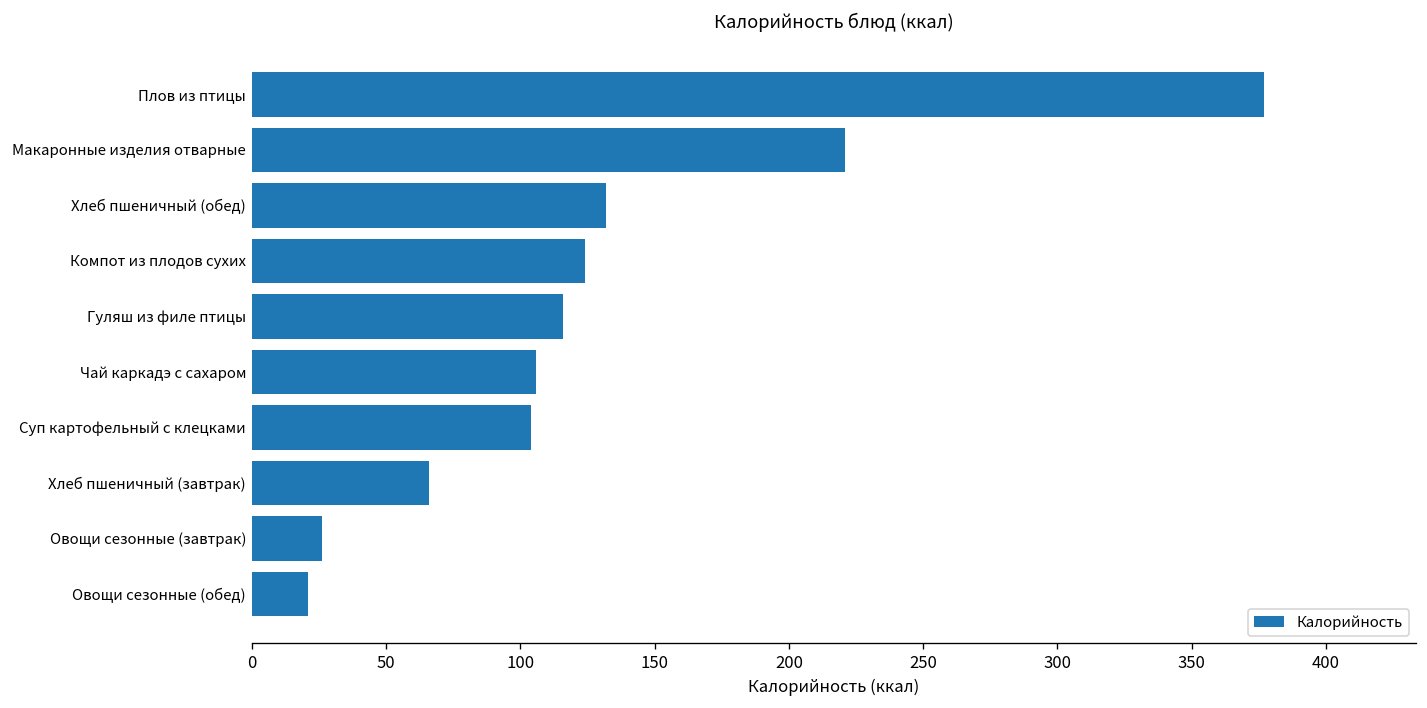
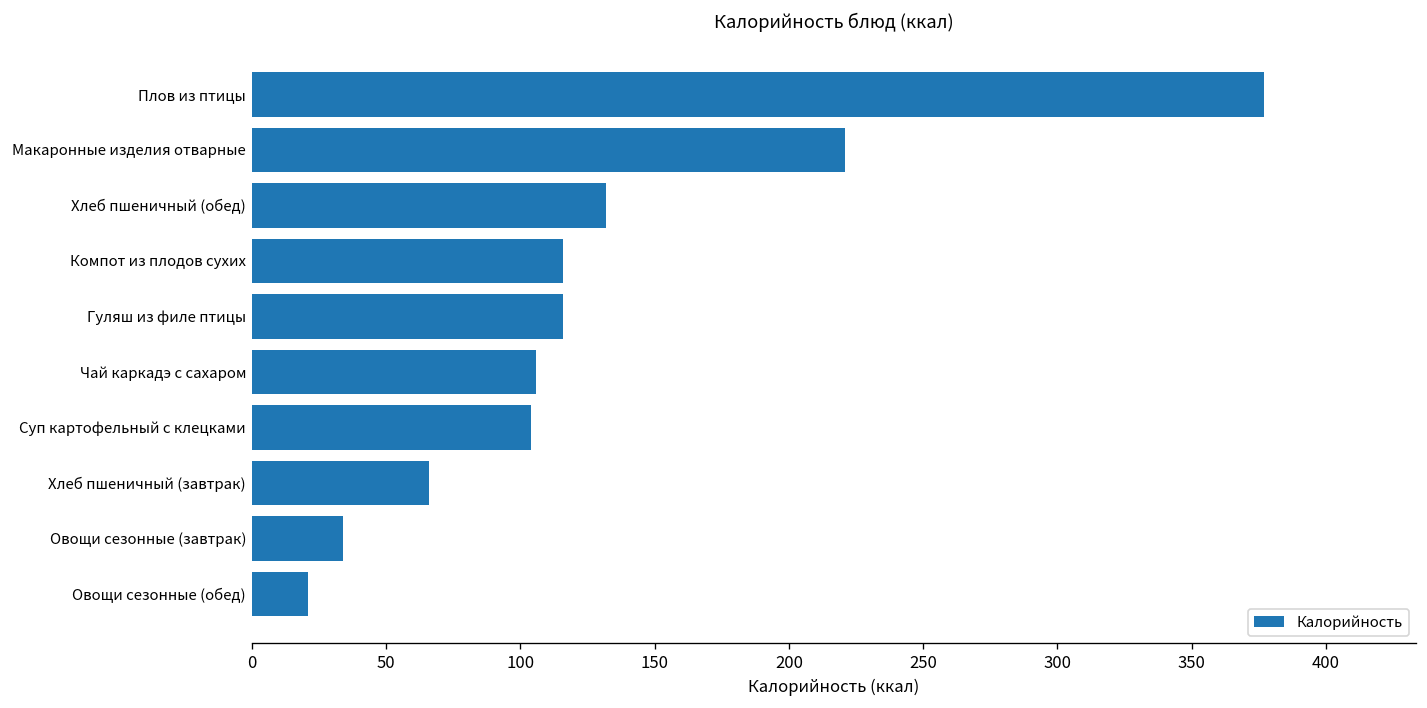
Компот из плодов сухих: 124 -> 116
Овощи сезонные (завтрак): 26 -> 34
